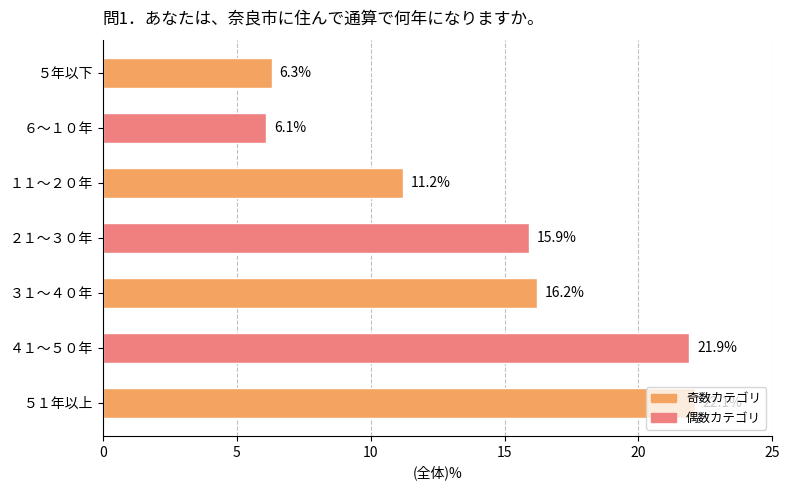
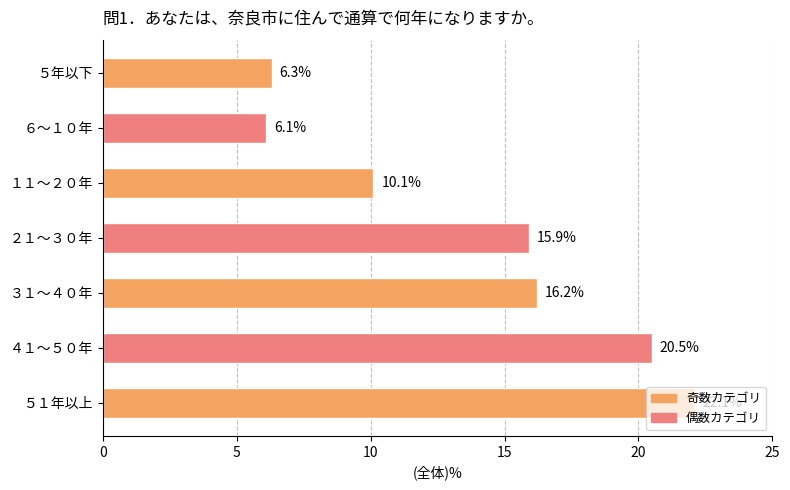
１１～２０年: 11.2% -> 10.1%
４１～５０年: 21.9% -> 20.5%
